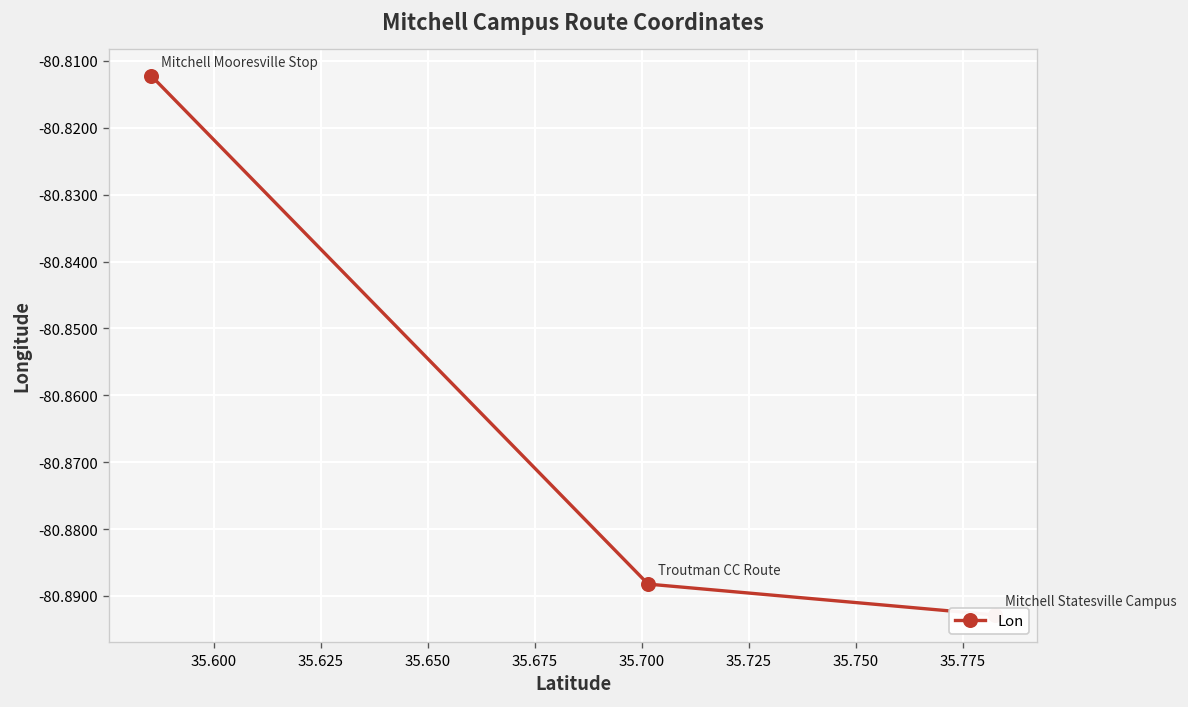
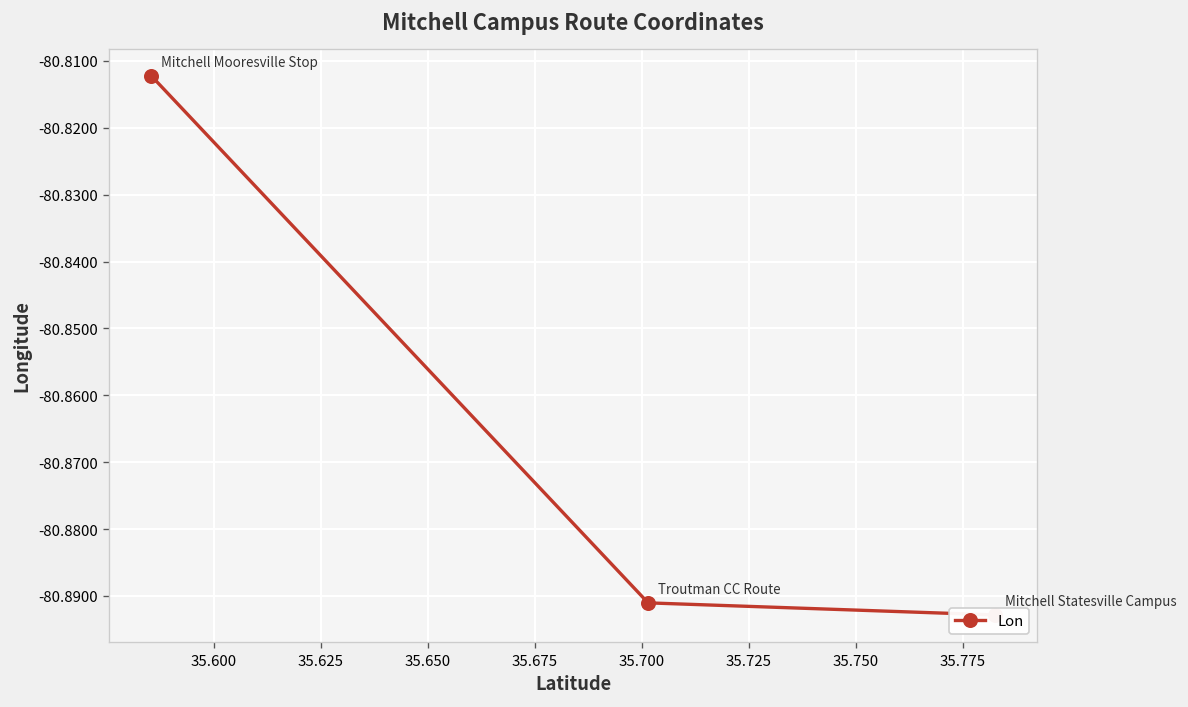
35.700: -80.888 -> -80.891
